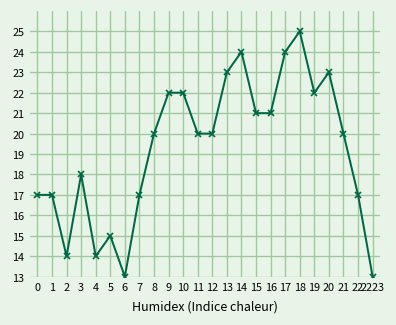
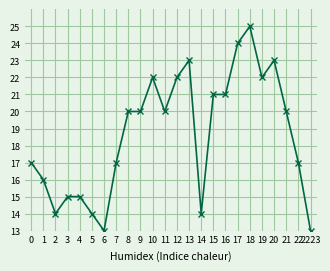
1: 17 -> 16
3: 18 -> 15
4: 14 -> 15
5: 15 -> 14
9: 22 -> 20
12: 20 -> 22
14: 24 -> 14
